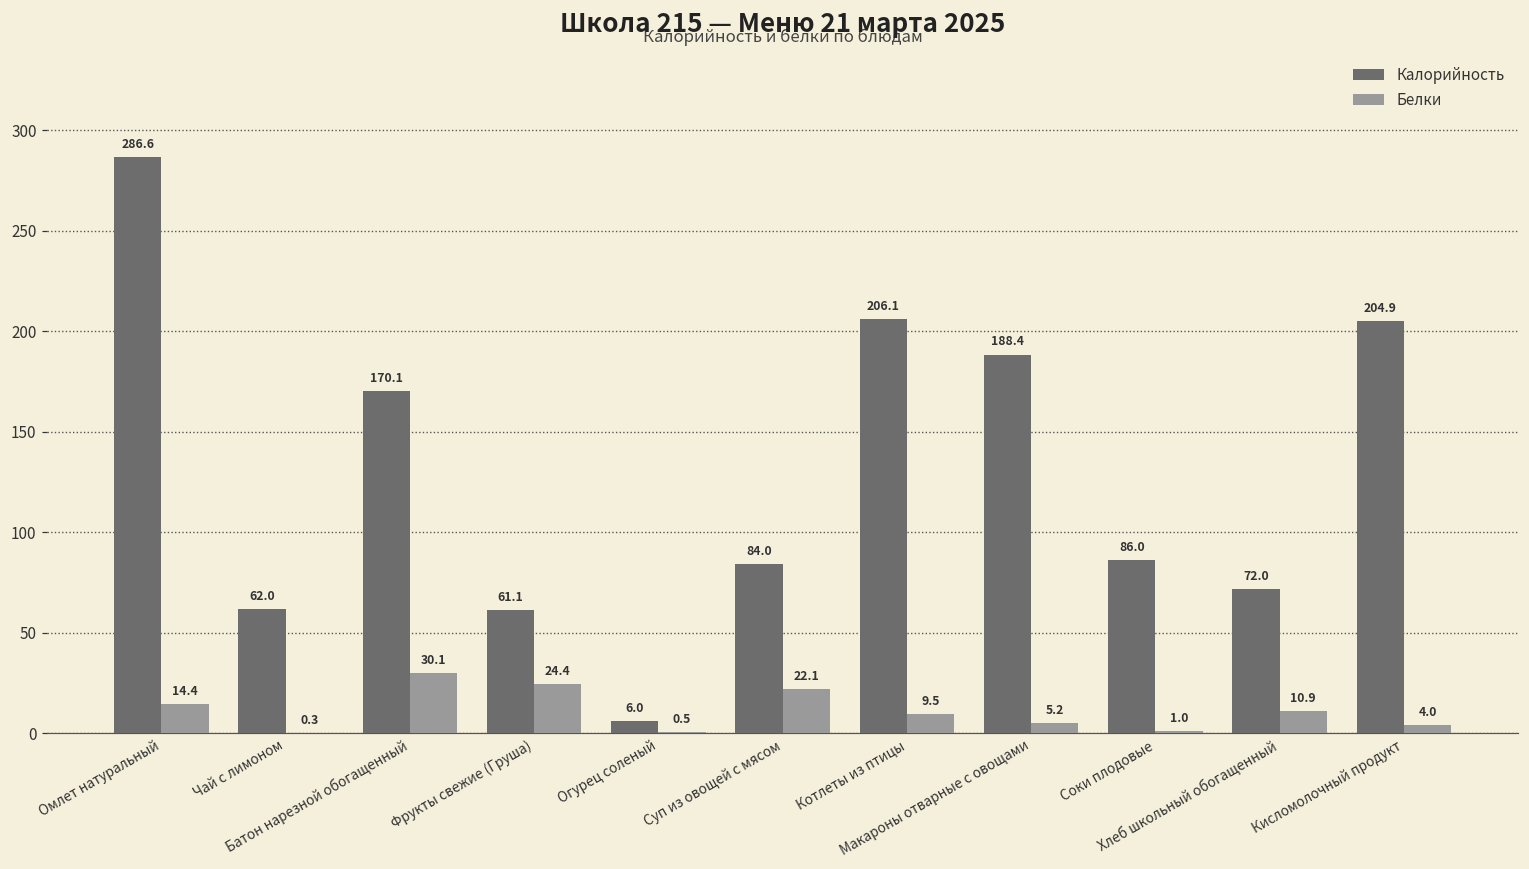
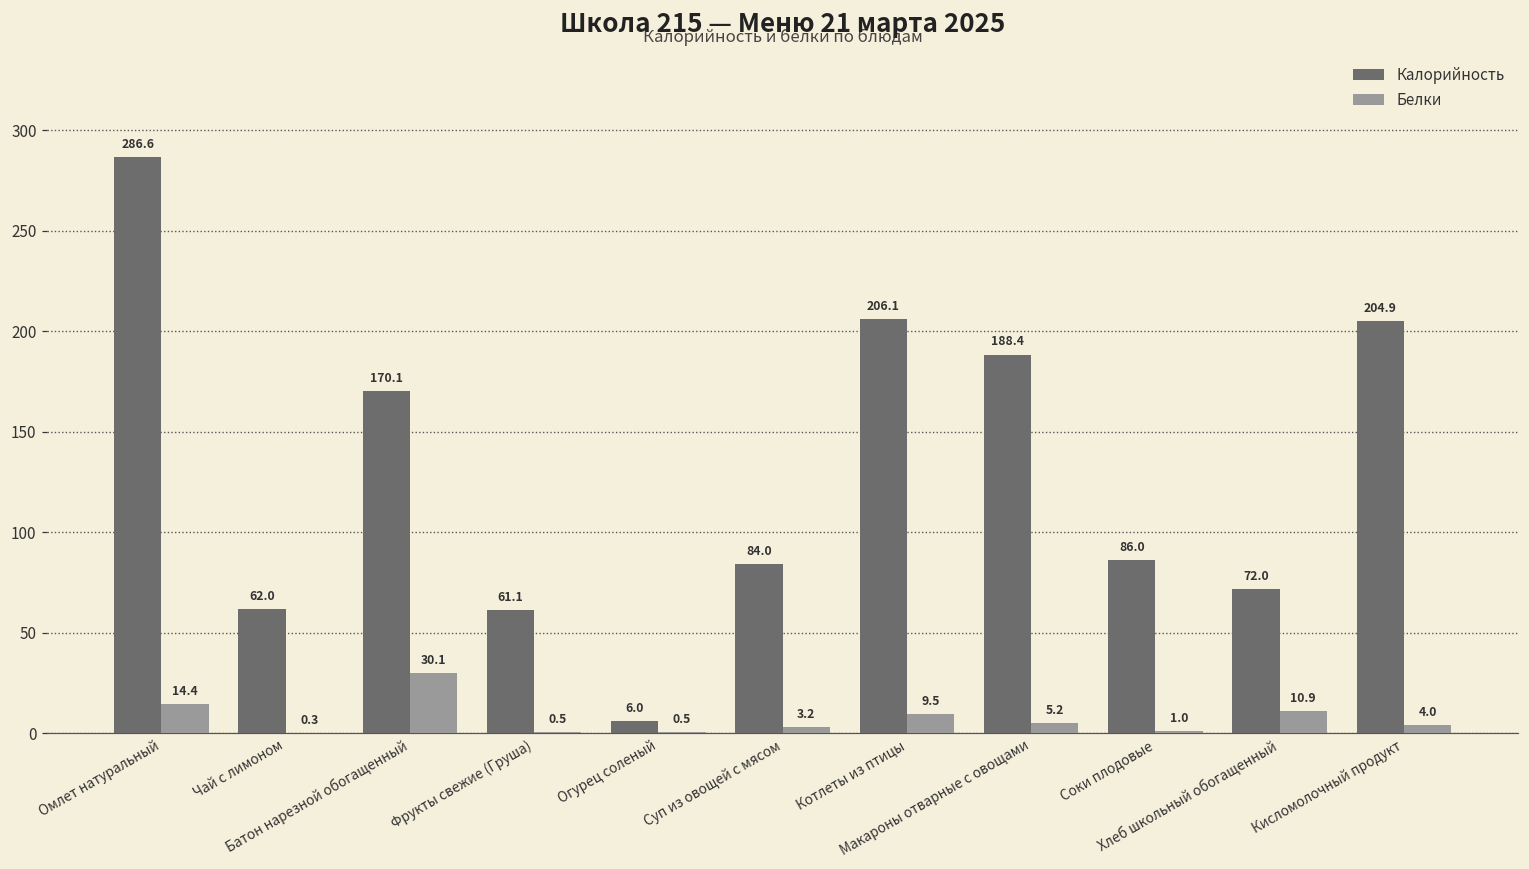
Белки, Фрукты свежие (Груша): 24.4 -> 0.5
Белки, Суп из овощей с мясом: 22.1 -> 3.2
